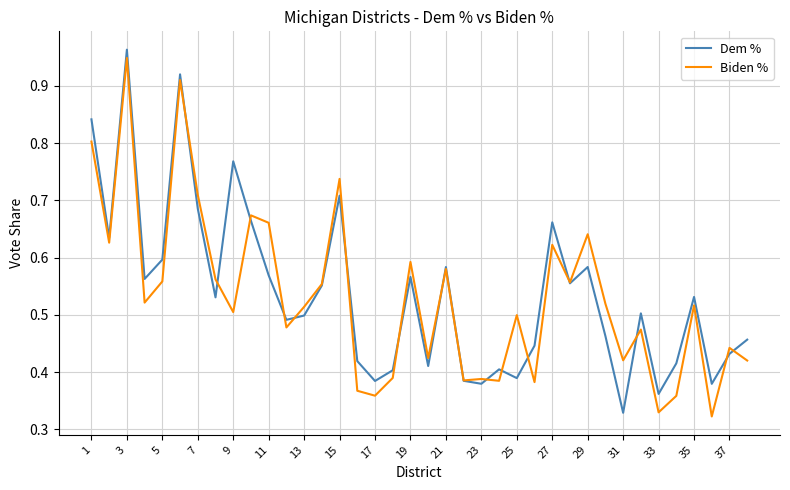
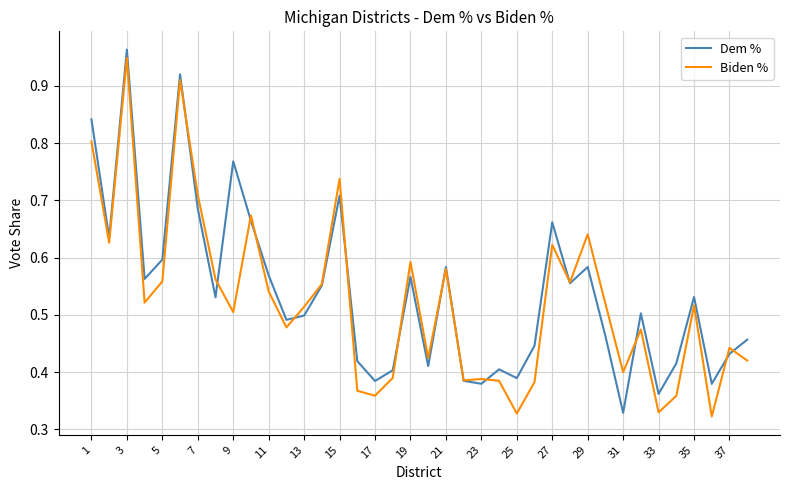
Biden %, 11: 0.66 -> 0.54
Biden %, 25: 0.50 -> 0.33
Biden %, 31: 0.42 -> 0.40
